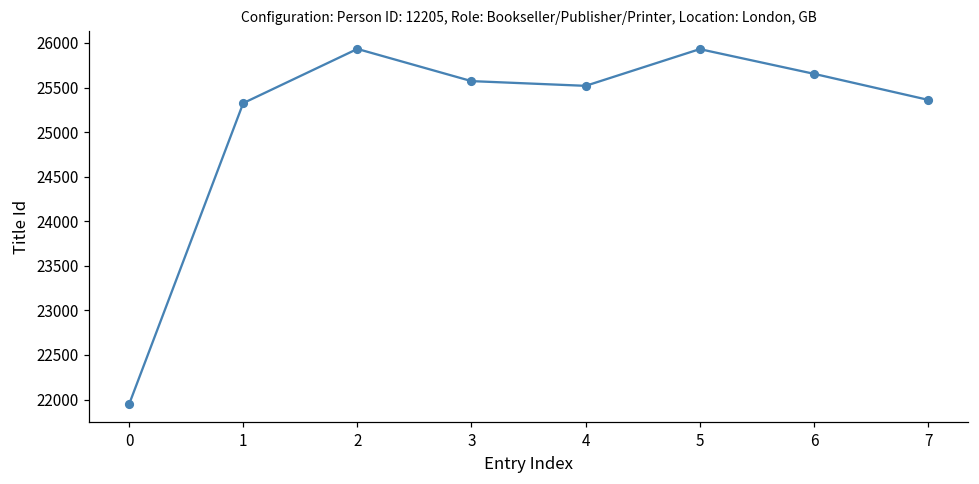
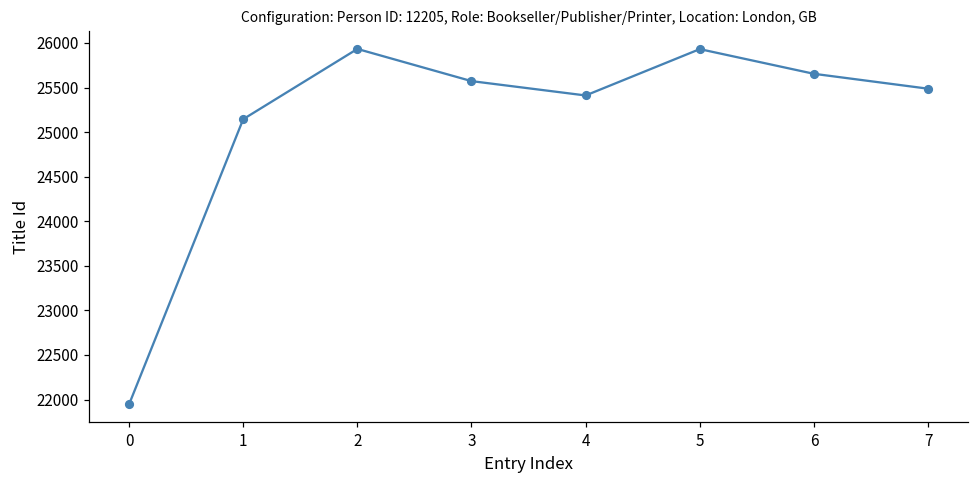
1: 25300 -> 25100
4: 25500 -> 25400
7: 25400 -> 25500
